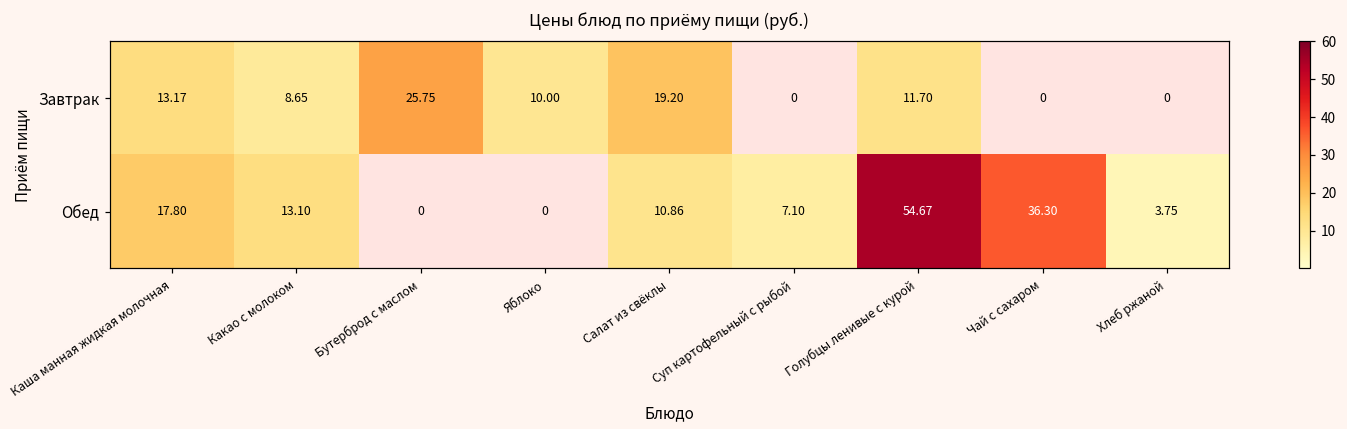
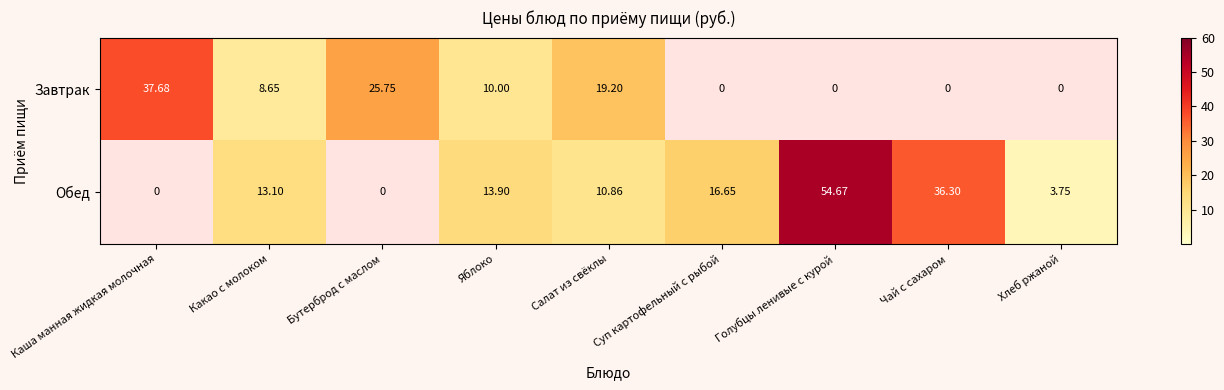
Завтрак, Каша манная жидкая молочная: 13.17 -> 37.68
Завтрак, Голубцы ленивые с курой: 11.70 -> 0
Обед, Каша манная жидкая молочная: 17.80 -> 0
Обед, Яблоко: 0 -> 13.90
Обед, Суп картофельный с рыбой: 7.10 -> 16.65
